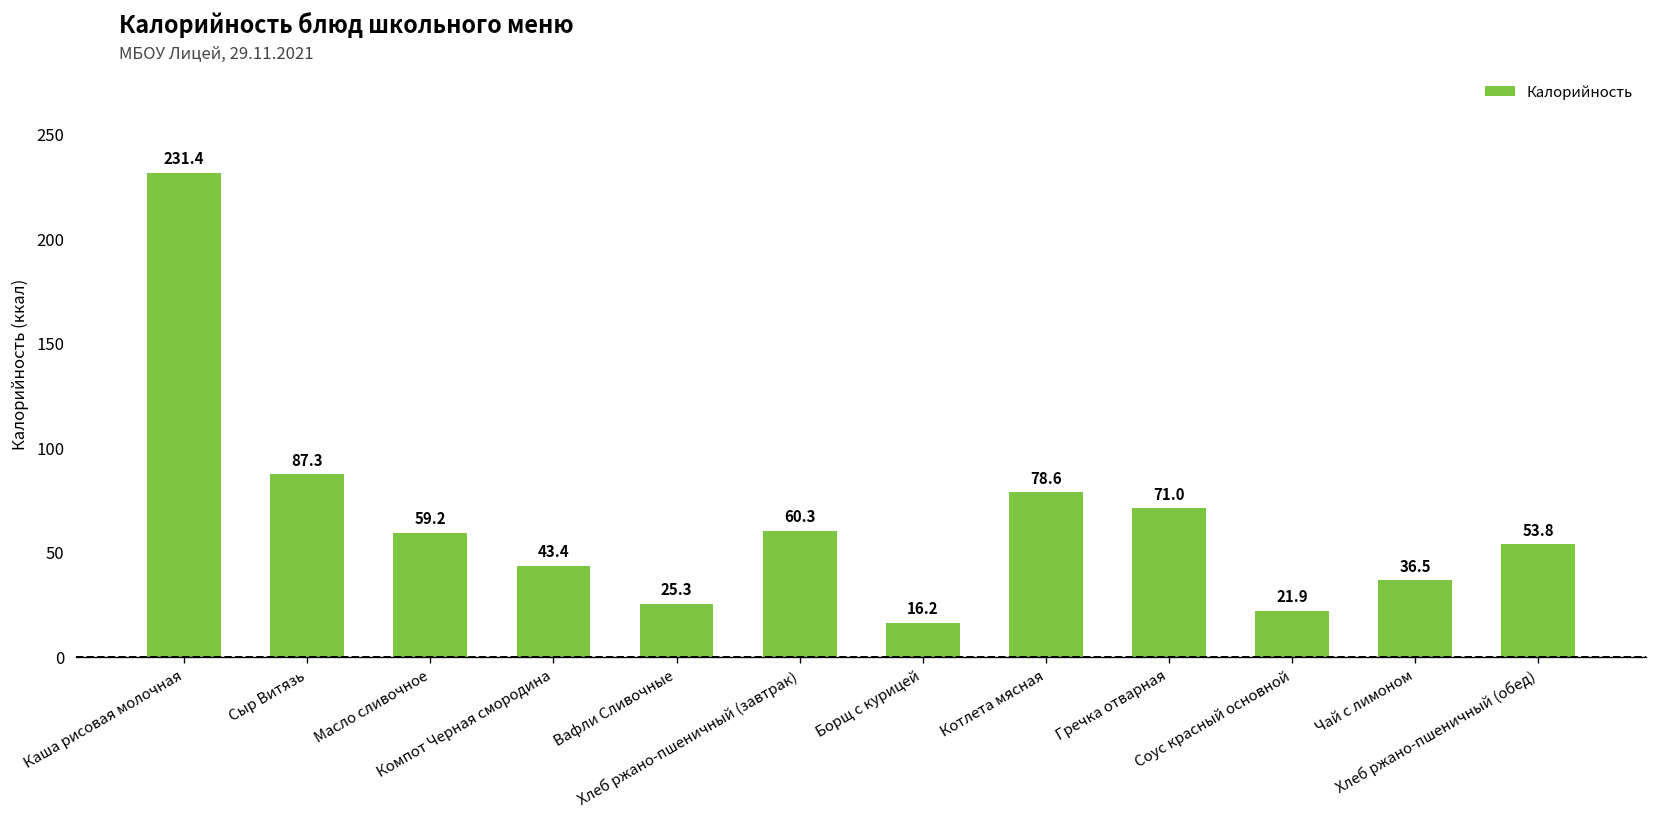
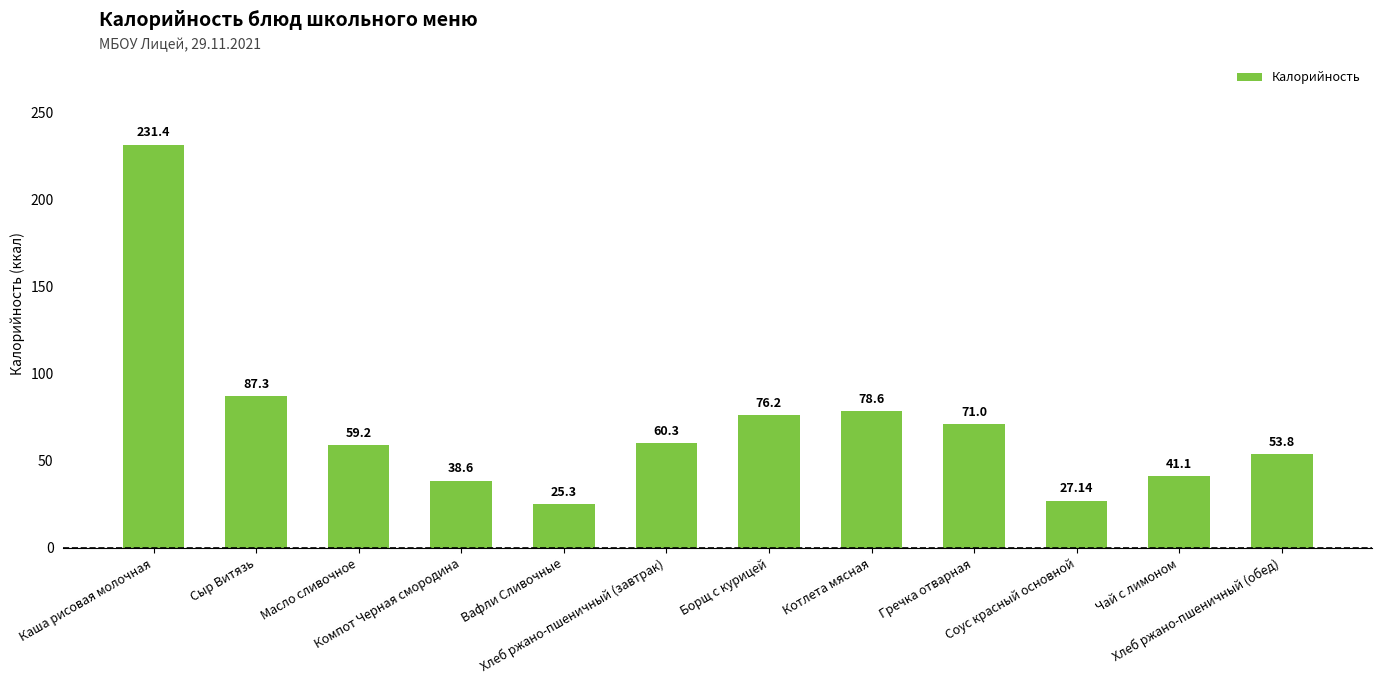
Компот Черная смородина: 43.4 -> 38.6
Борщ с курицей: 16.2 -> 76.2
Соус красный основной: 21.9 -> 27.14
Чай с лимоном: 36.5 -> 41.1
